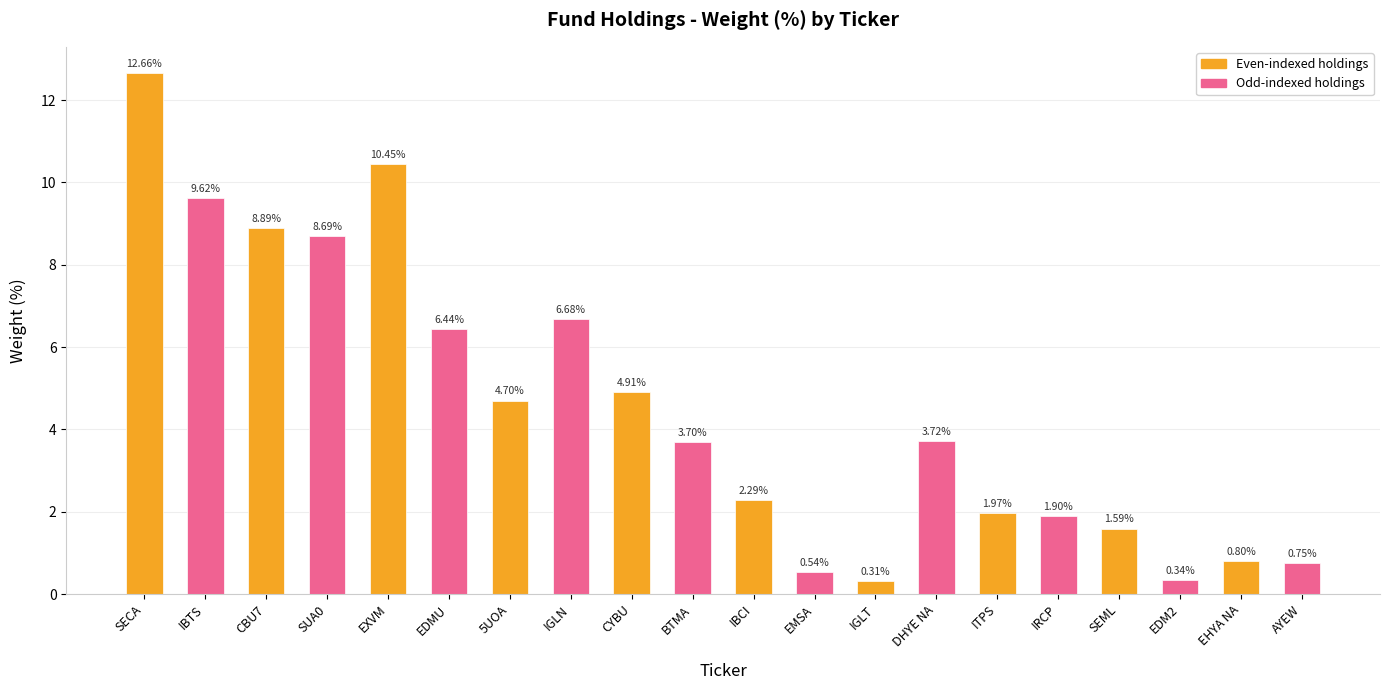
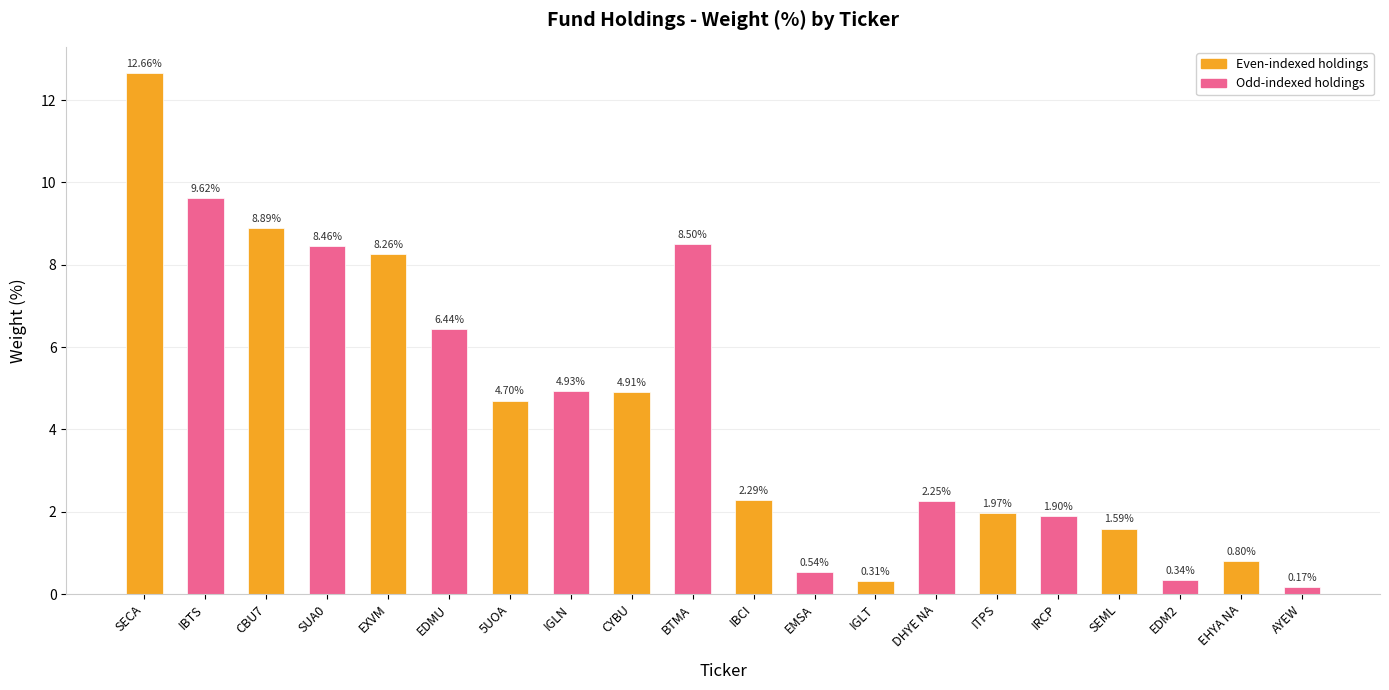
SUA0: 8.69% -> 8.46%
EXVM: 10.45% -> 8.26%
IGLN: 6.68% -> 4.93%
BTMA: 3.70% -> 8.50%
DHYE NA: 3.72% -> 2.25%
AYEW: 0.75% -> 0.17%
